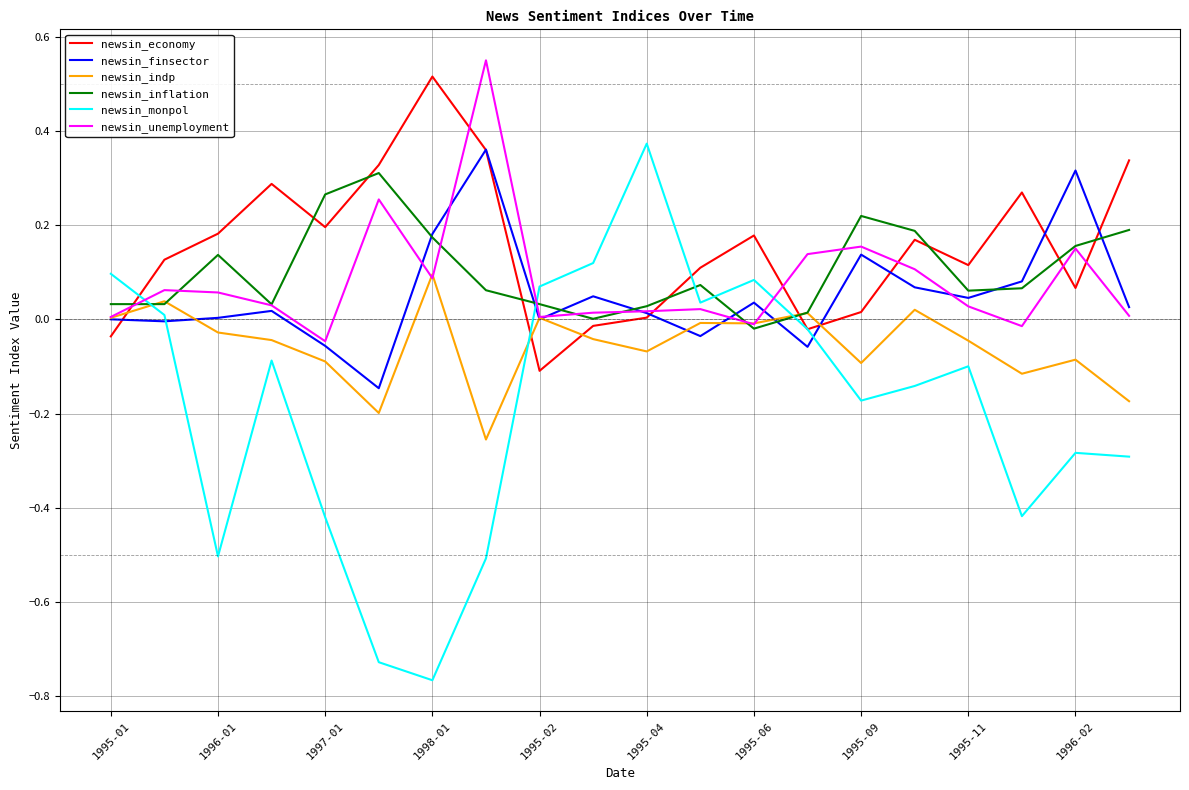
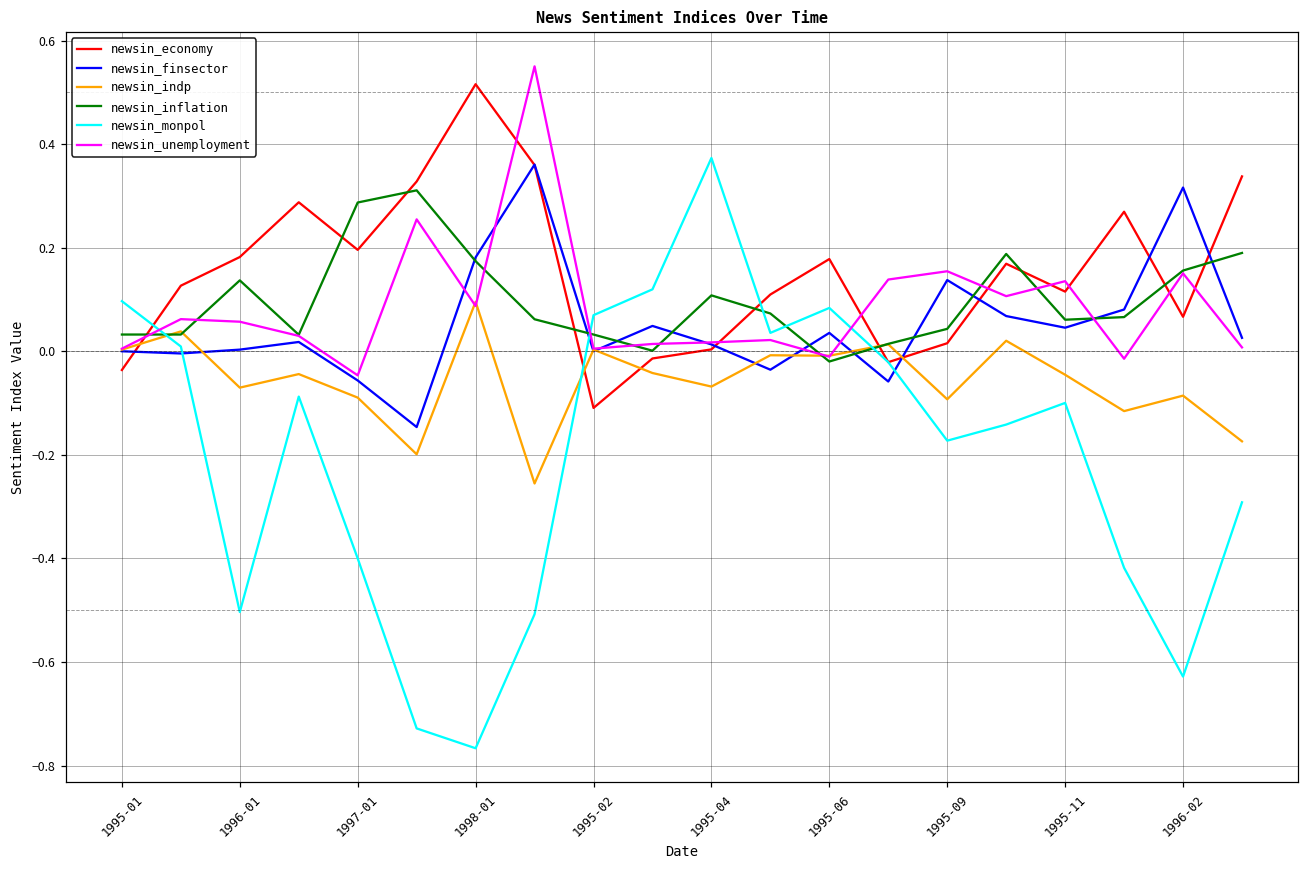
newsin_indp, 1996-01: -0.03 -> -0.07
newsin_inflation, 1997-01: 0.27 -> 0.29
newsin_monpol, 1997-01: -0.42 -> -0.40
newsin_inflation, 1995-04: 0.03 -> 0.11
newsin_inflation, 1995-09: 0.22 -> 0.04
newsin_unemployment, 1995-11: 0.03 -> 0.14
newsin_monpol, 1996-02: -0.28 -> -0.63
